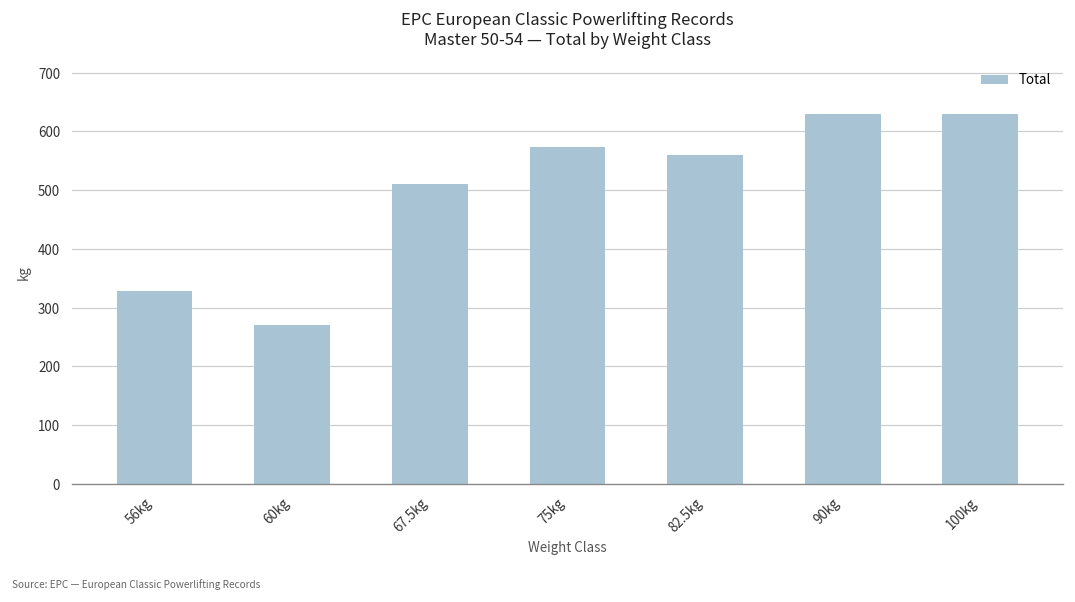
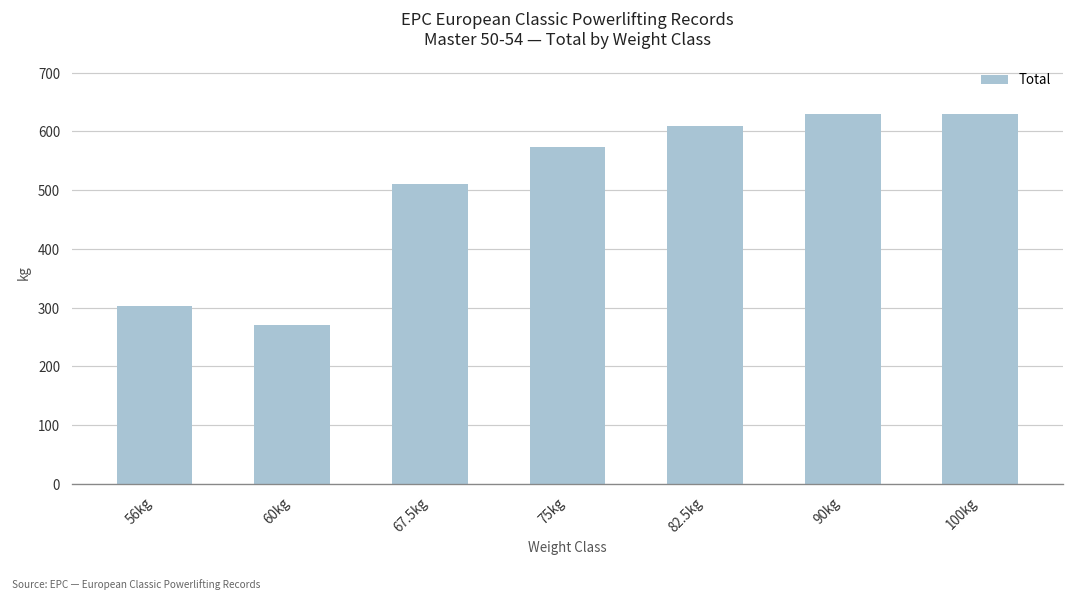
56kg: 330 -> 300
82.5kg: 560 -> 610
